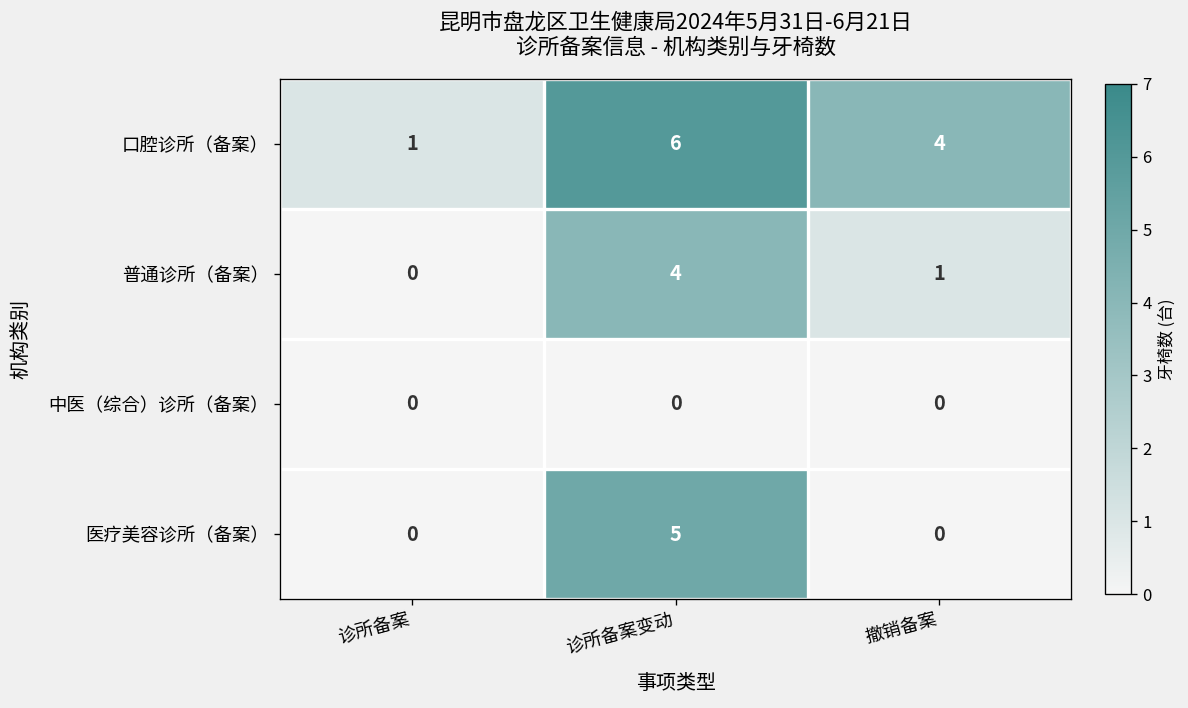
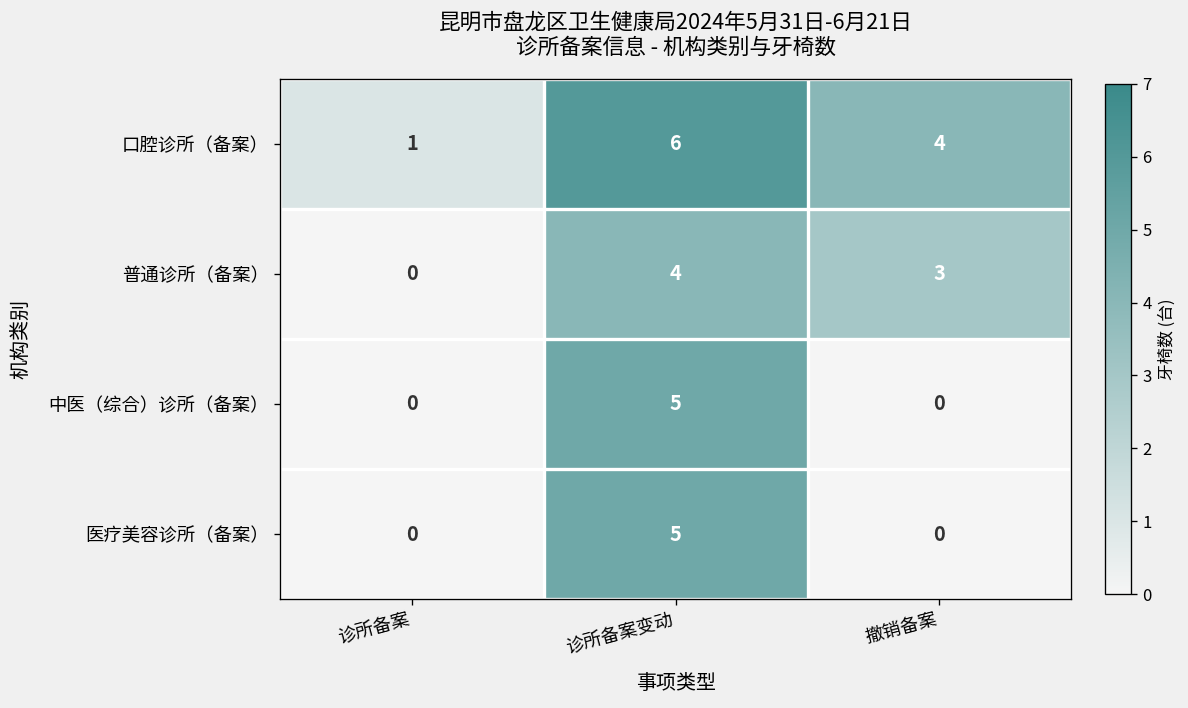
普通诊所（备案）, 撤销备案: 1 -> 3
中医（综合）诊所（备案）, 诊所备案变动: 0 -> 5
